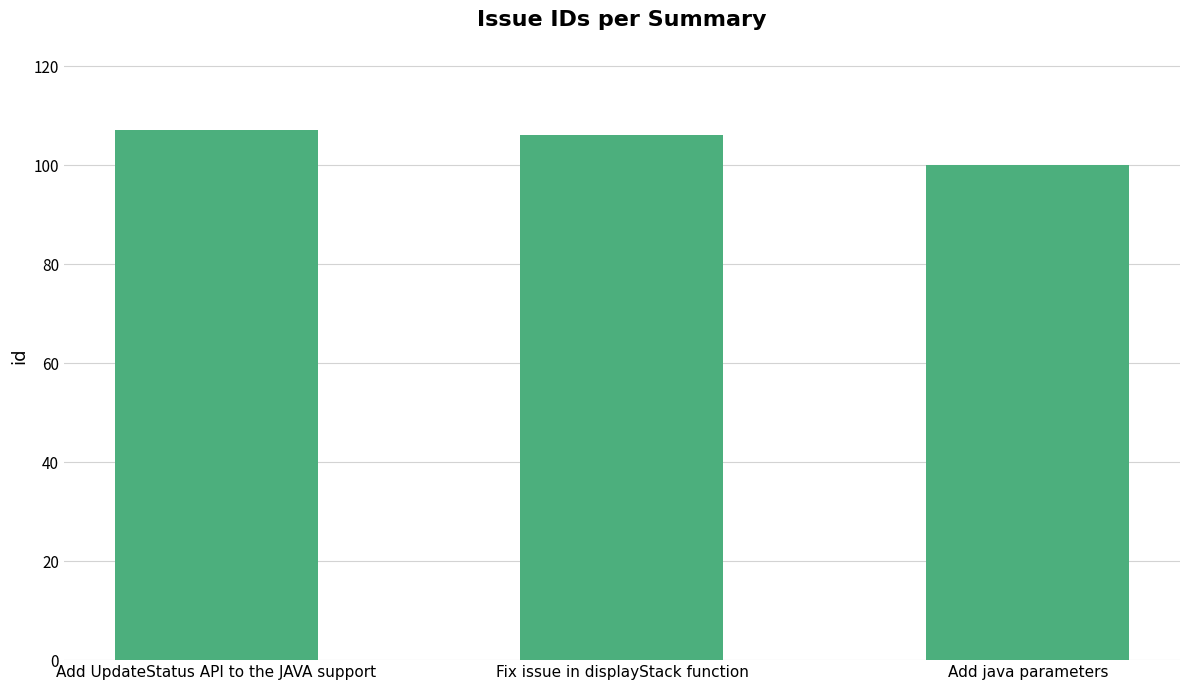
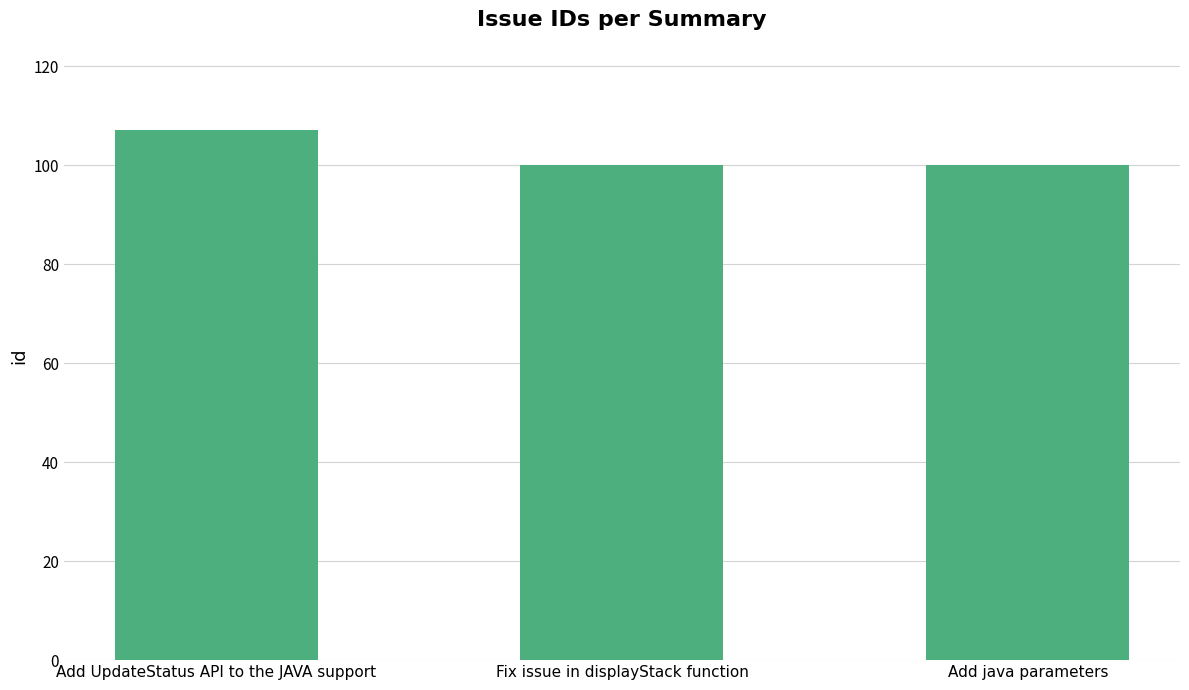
Fix issue in displayStack function: 106 -> 100
